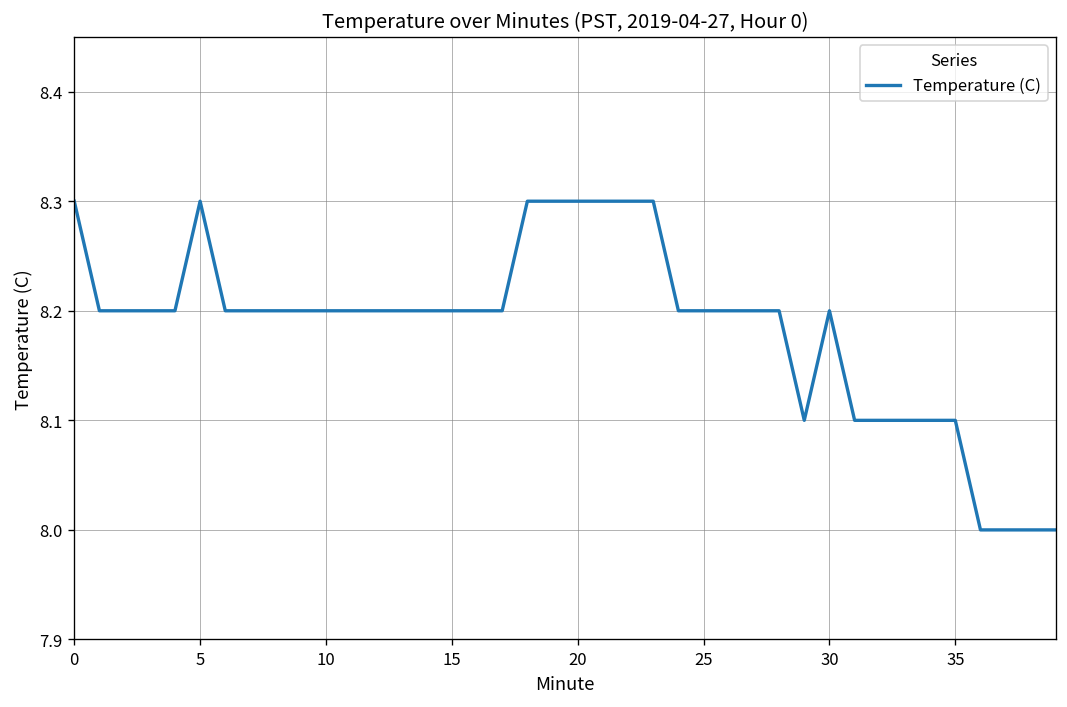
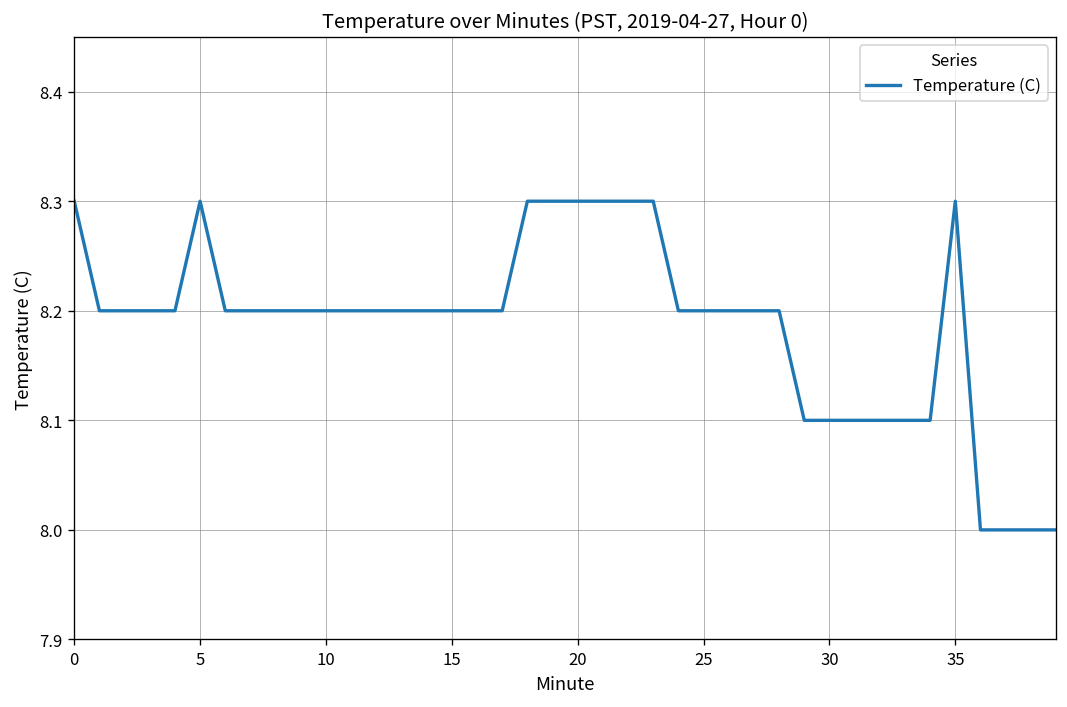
30: 8.2 -> 8.1
35: 8.1 -> 8.3
